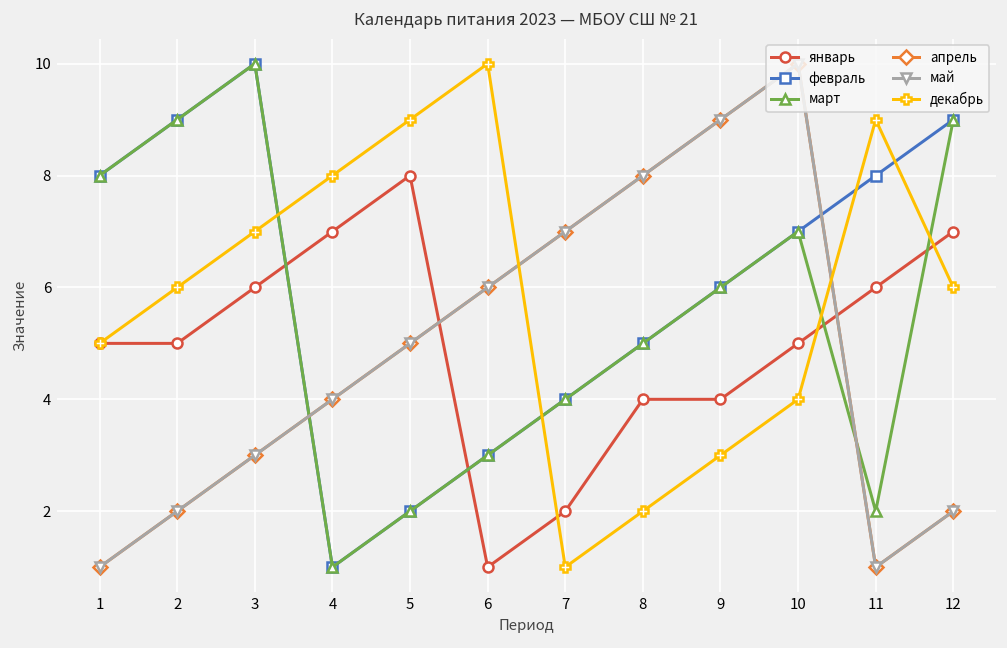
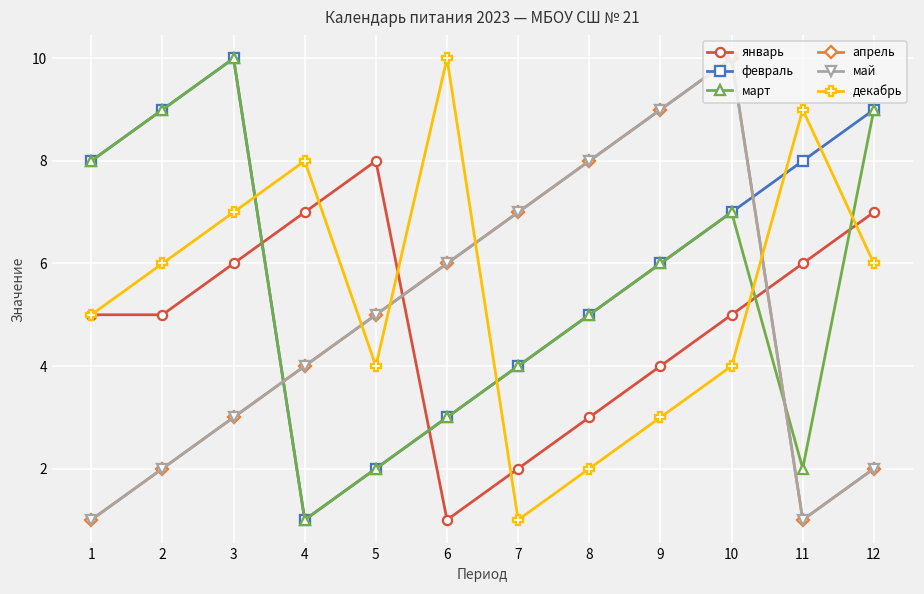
декабрь, 5: 9 -> 4
январь, 8: 4 -> 3
